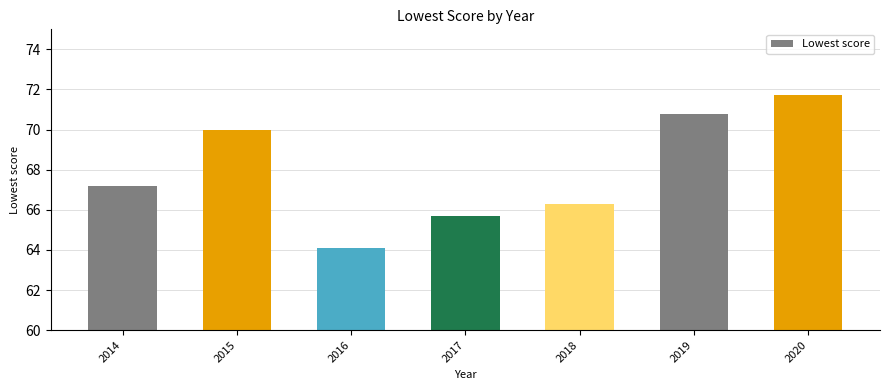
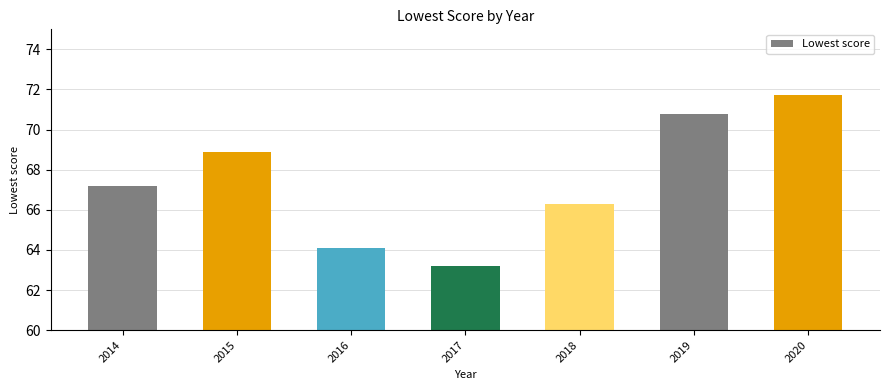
2015: 70.0 -> 68.9
2017: 65.7 -> 63.2
